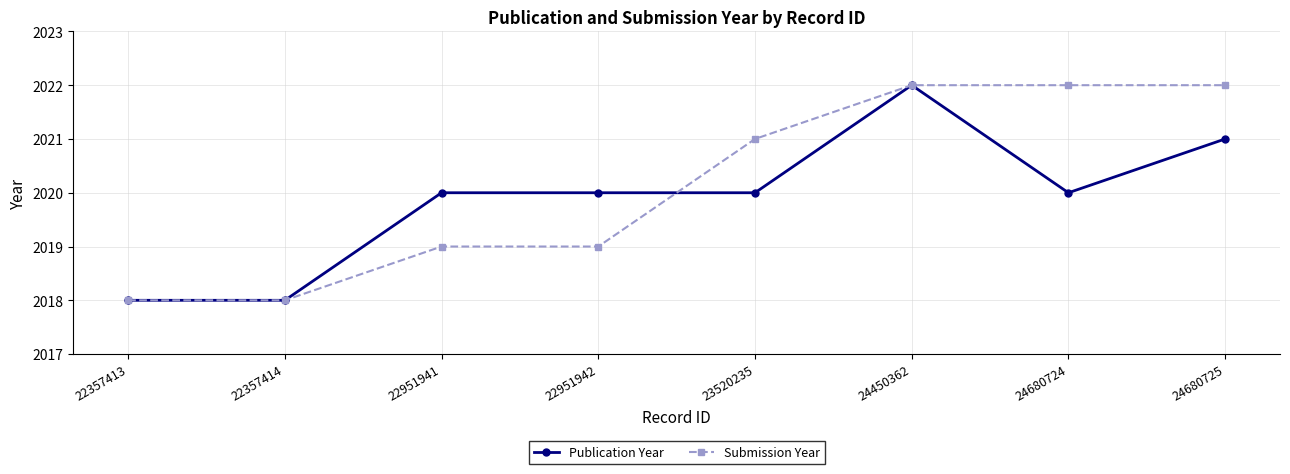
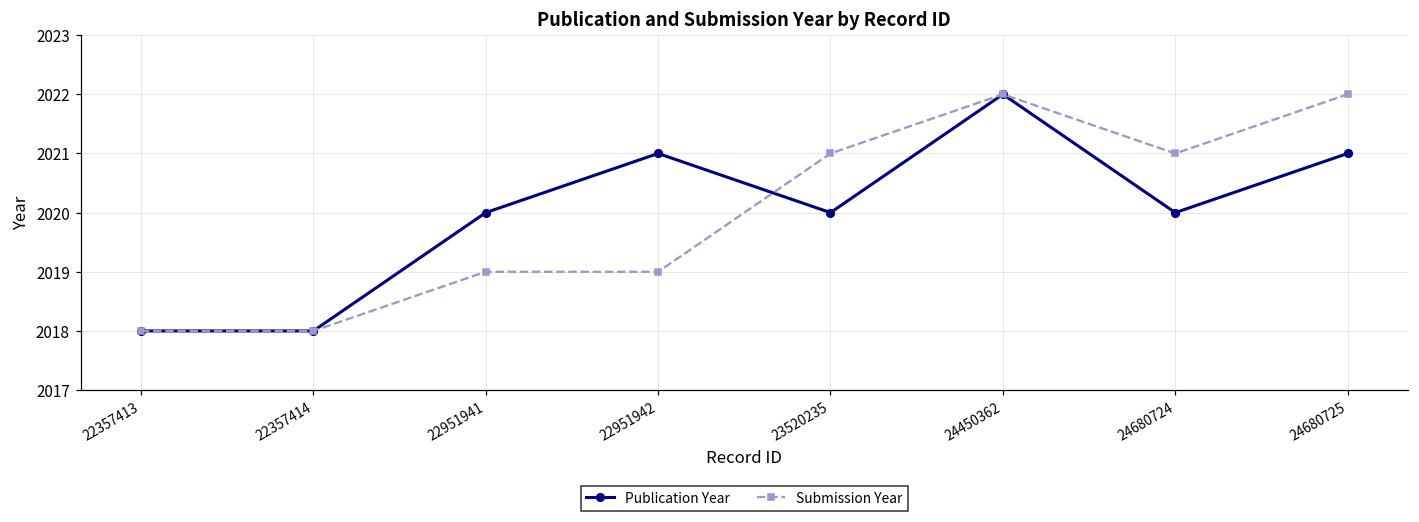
Publication Year, 22951942: 2020 -> 2021
Submission Year, 24680724: 2022 -> 2021
